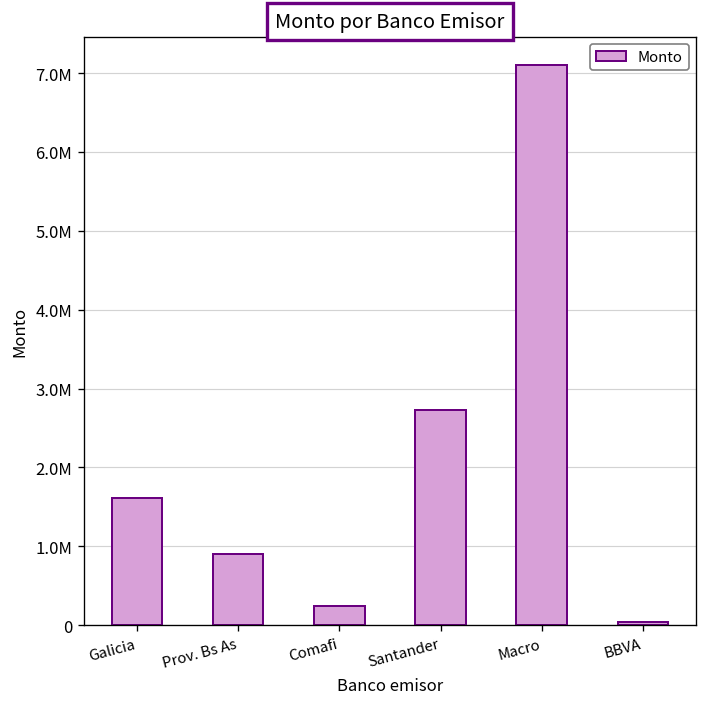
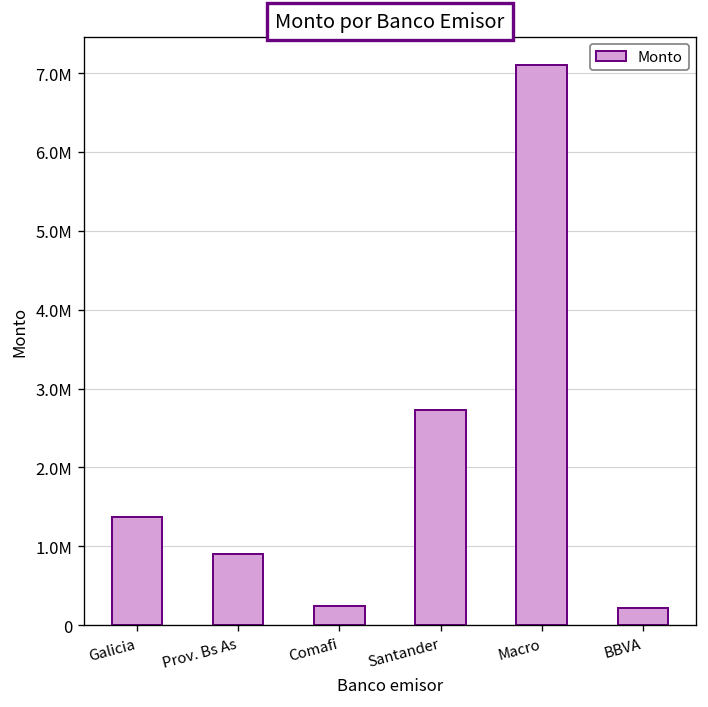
Galicia: 1600000 -> 1400000
BBVA: 0 -> 200000
